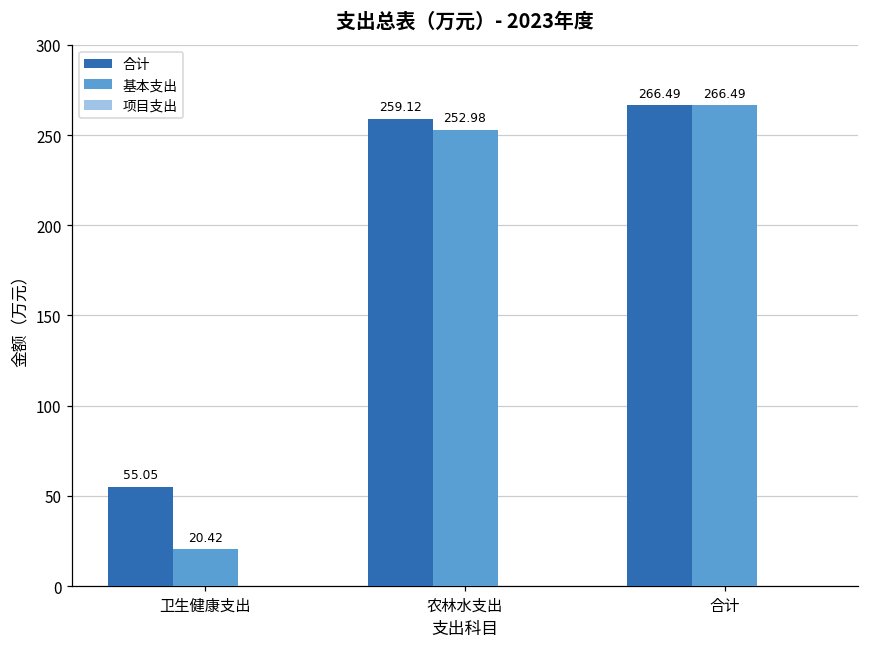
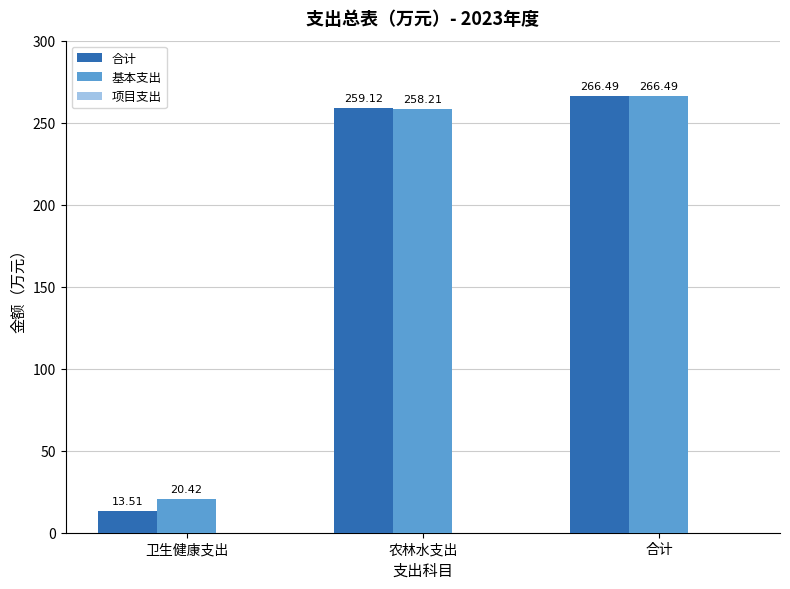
合计, 卫生健康支出: 55.05 -> 13.51
基本支出, 农林水支出: 252.98 -> 258.21
